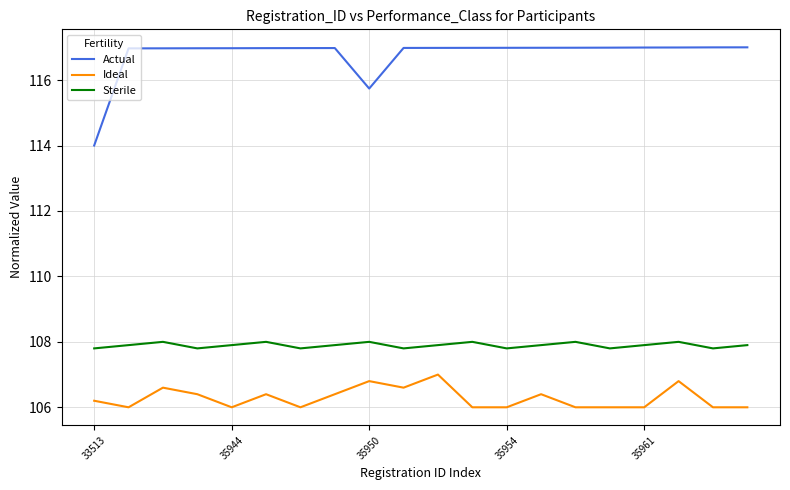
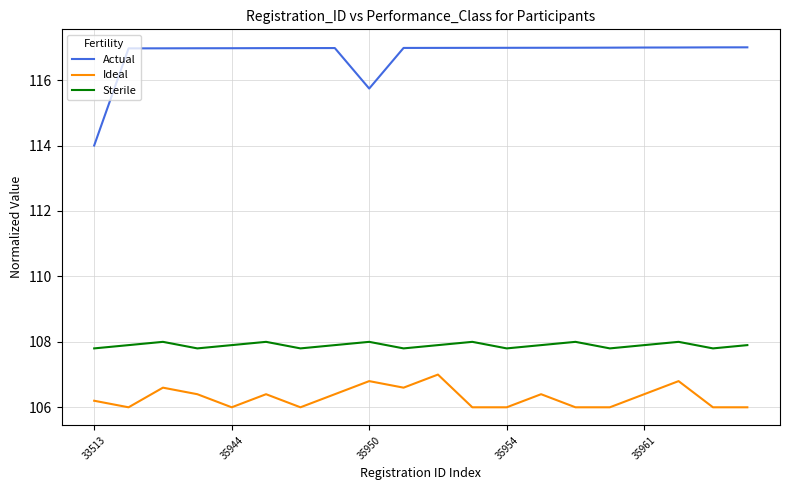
Ideal, 35961: 106.0 -> 106.4
